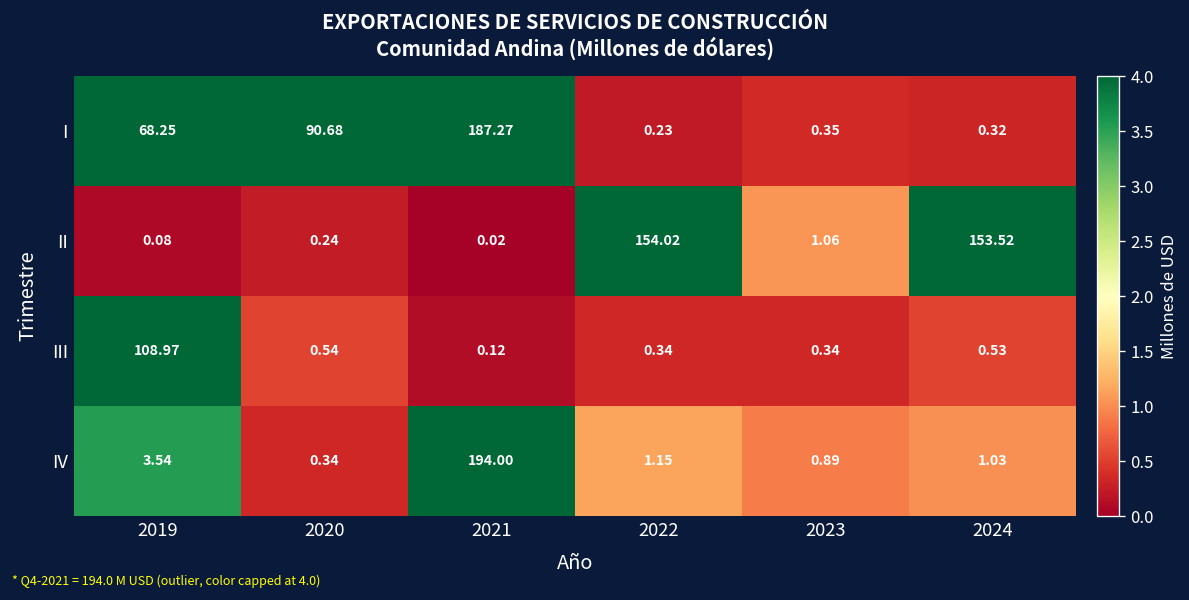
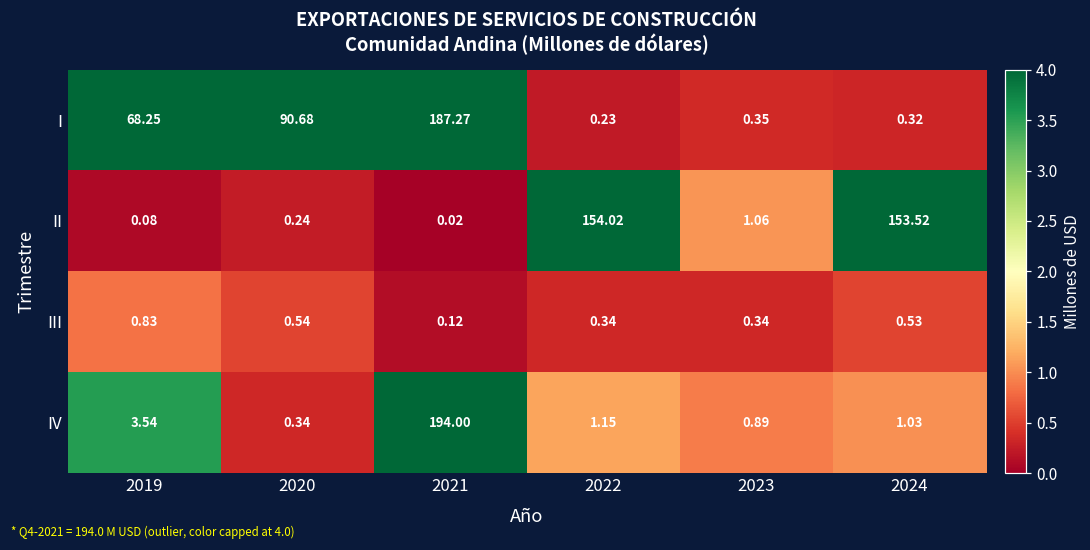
III, 2019: 108.97 -> 0.83
